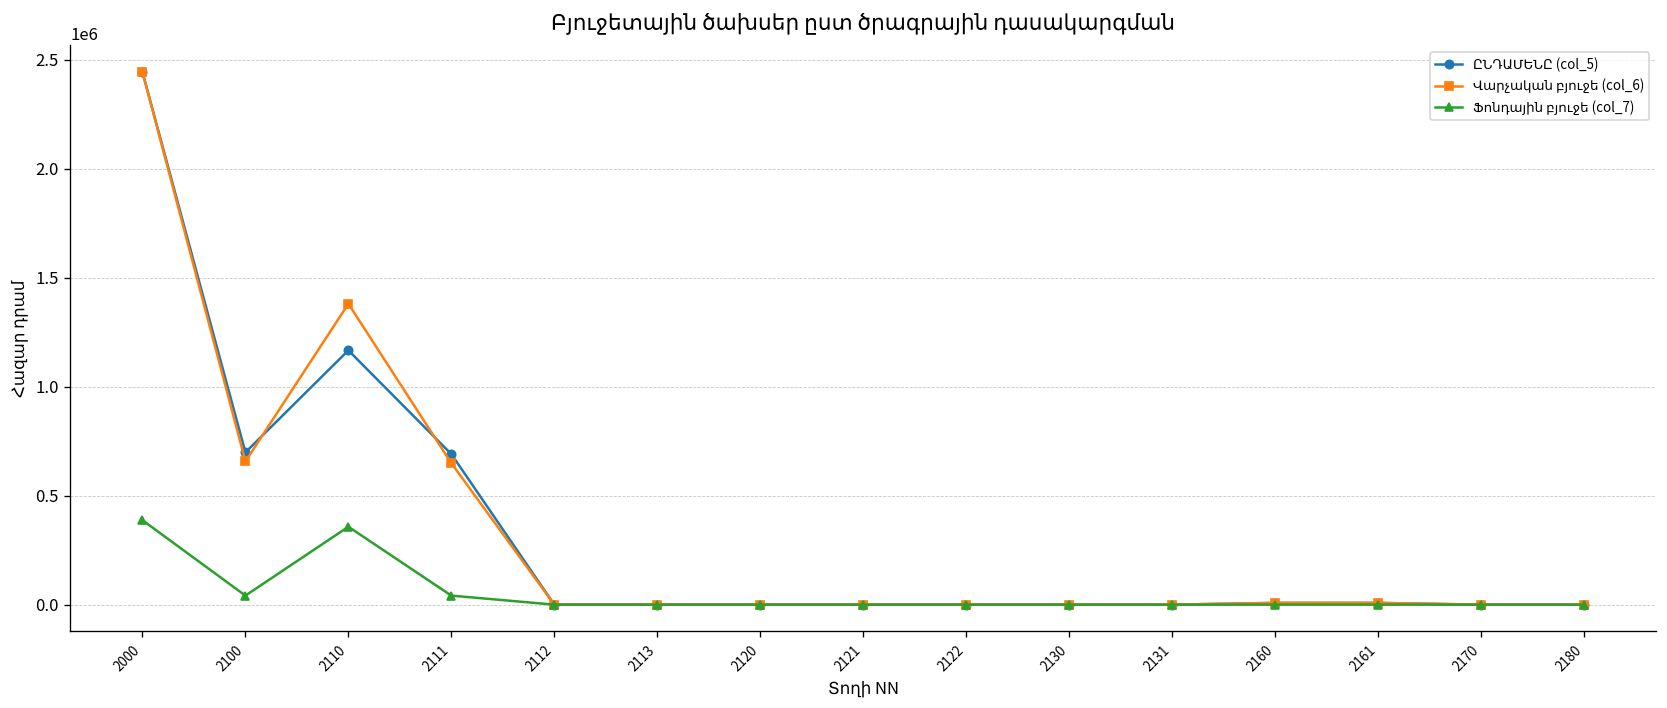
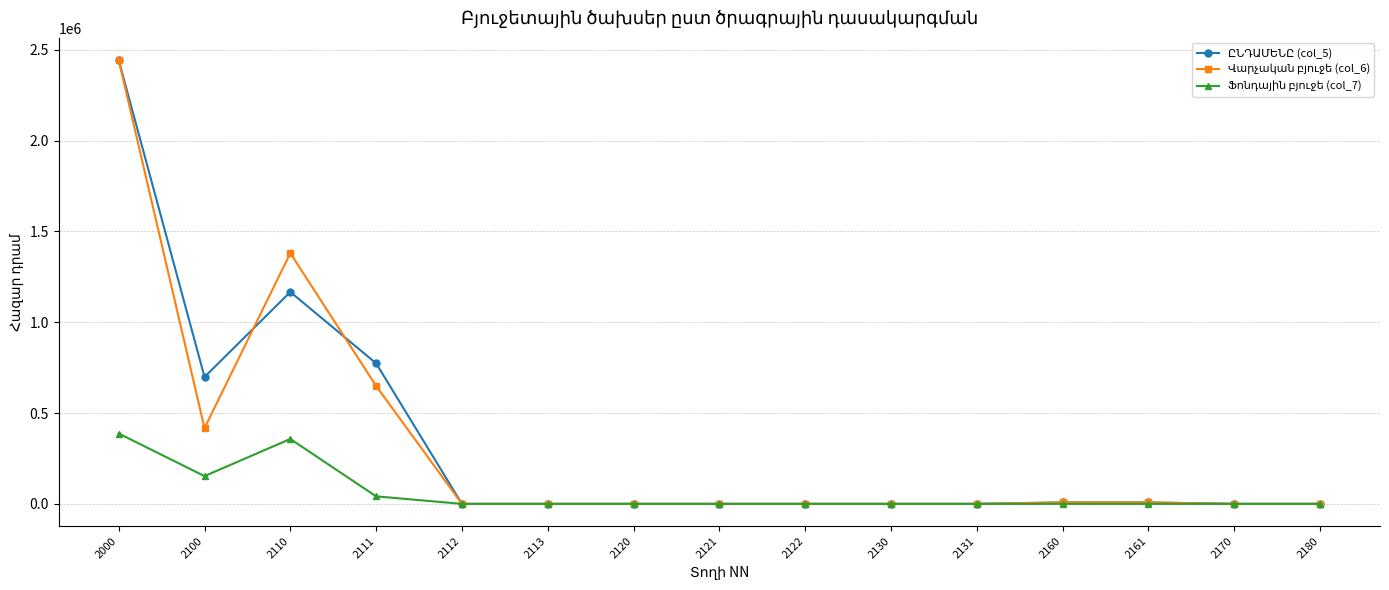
Վարչական բյուջե (col_6), 2100: 660000 -> 420000
Ֆոնդային բյուջե (col_7), 2100: 40000 -> 150000
ԸՆԴԱՄԵՆԸ (col_5), 2111: 690000 -> 770000
